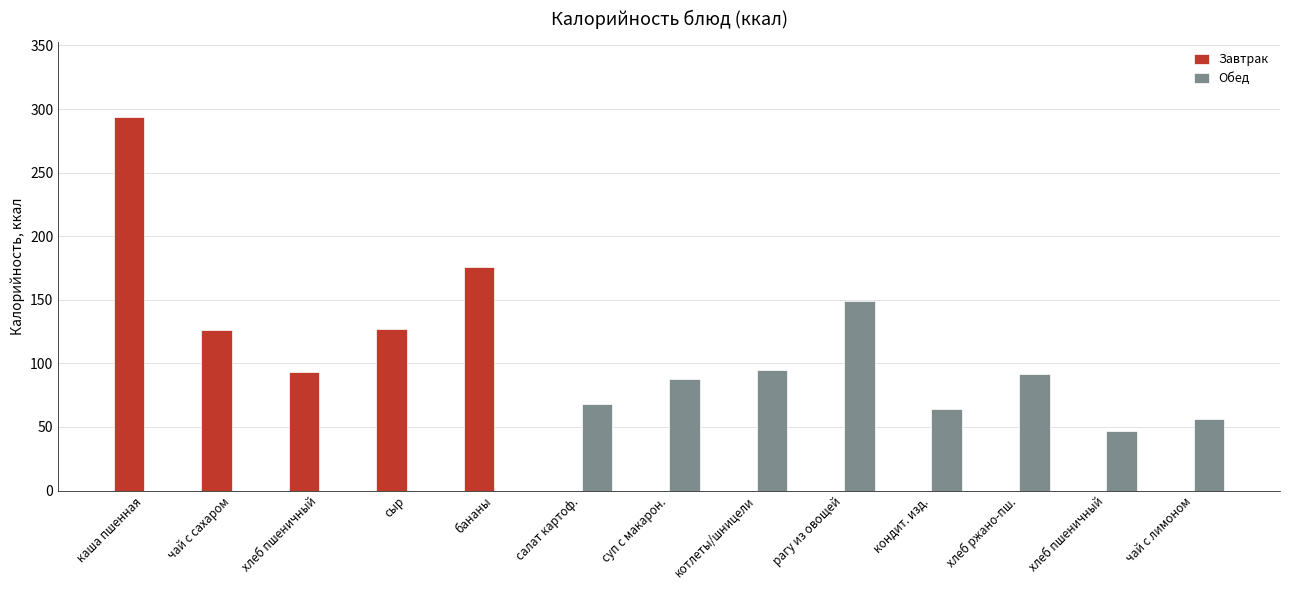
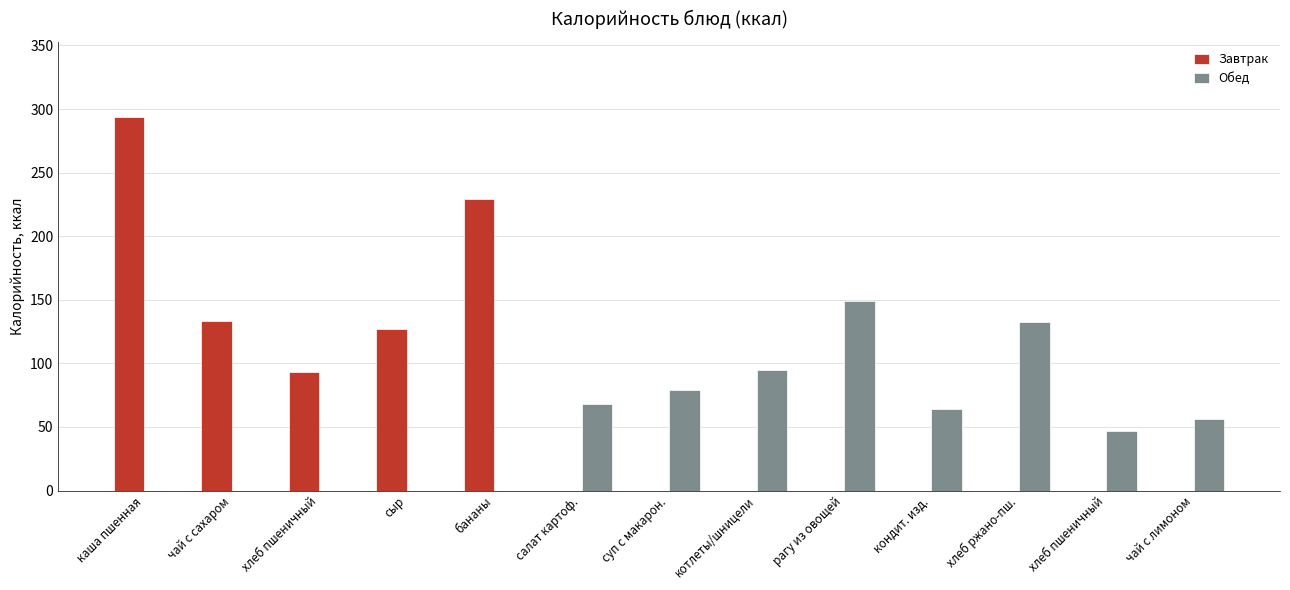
Завтрак, чай с сахаром: 126 -> 133
Завтрак, бананы: 176 -> 229
Обед, суп с макарон.: 88 -> 79
Обед, хлеб ржано-пш.: 92 -> 132
